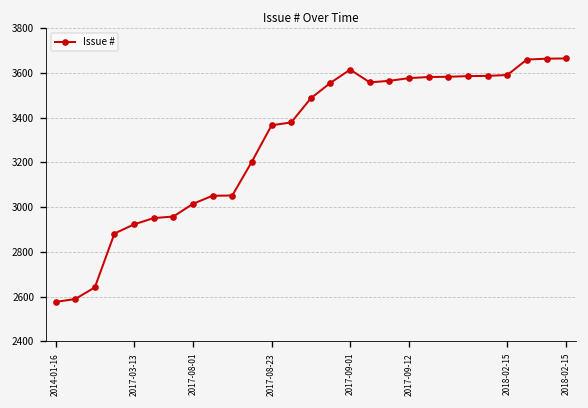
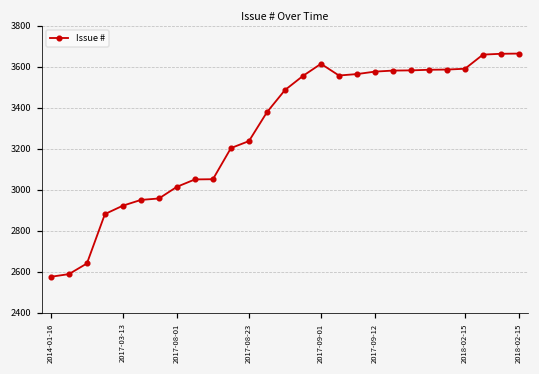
2017-08-23: 3370 -> 3240
